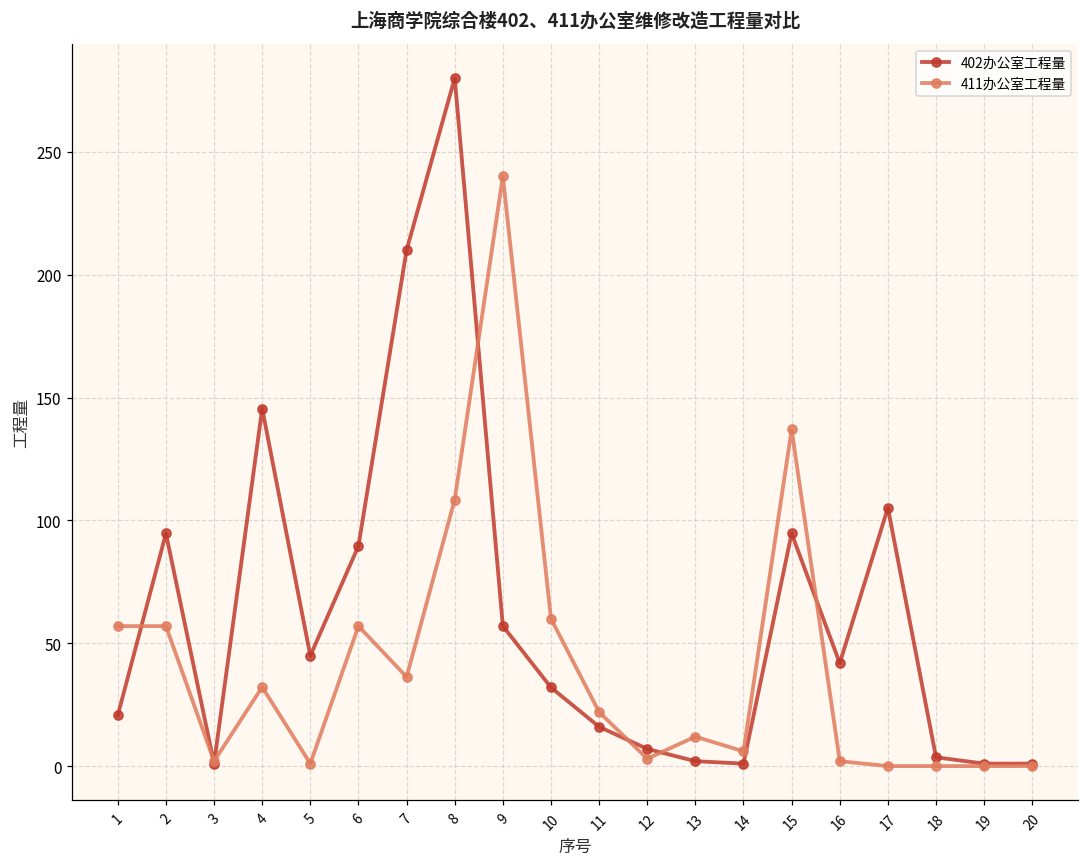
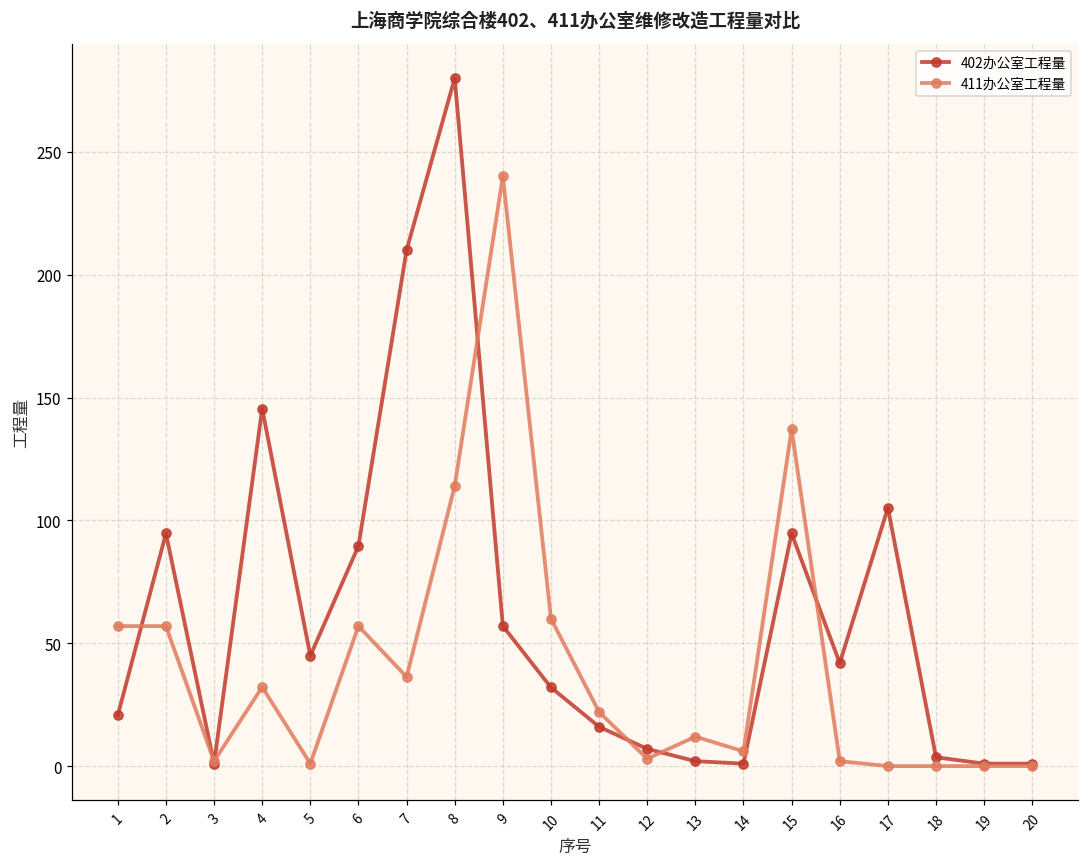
411办公室工程量, 8: 108 -> 114
